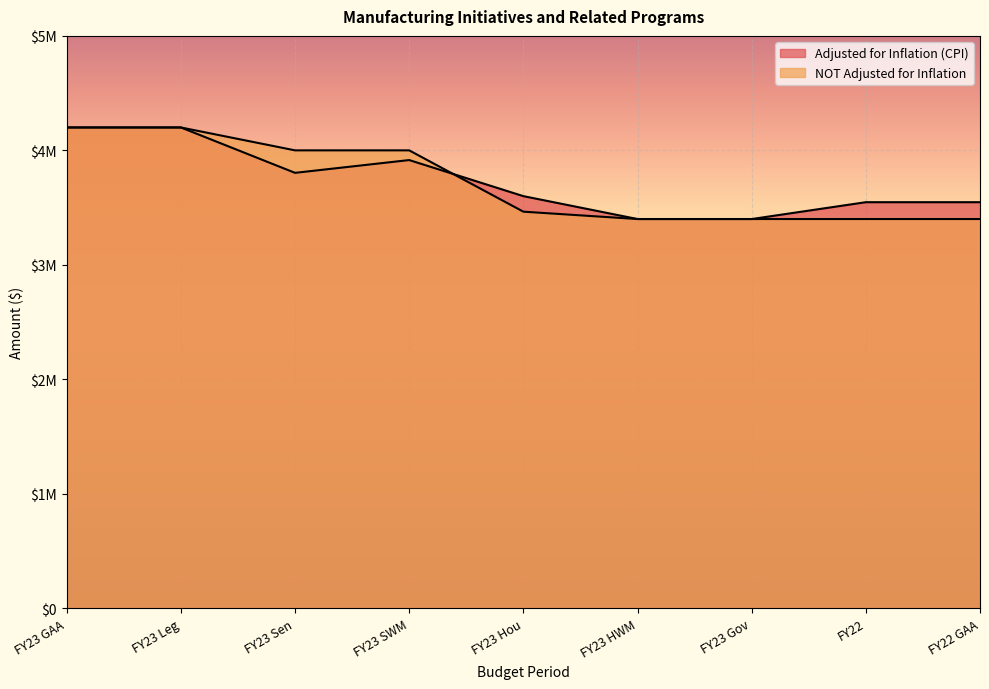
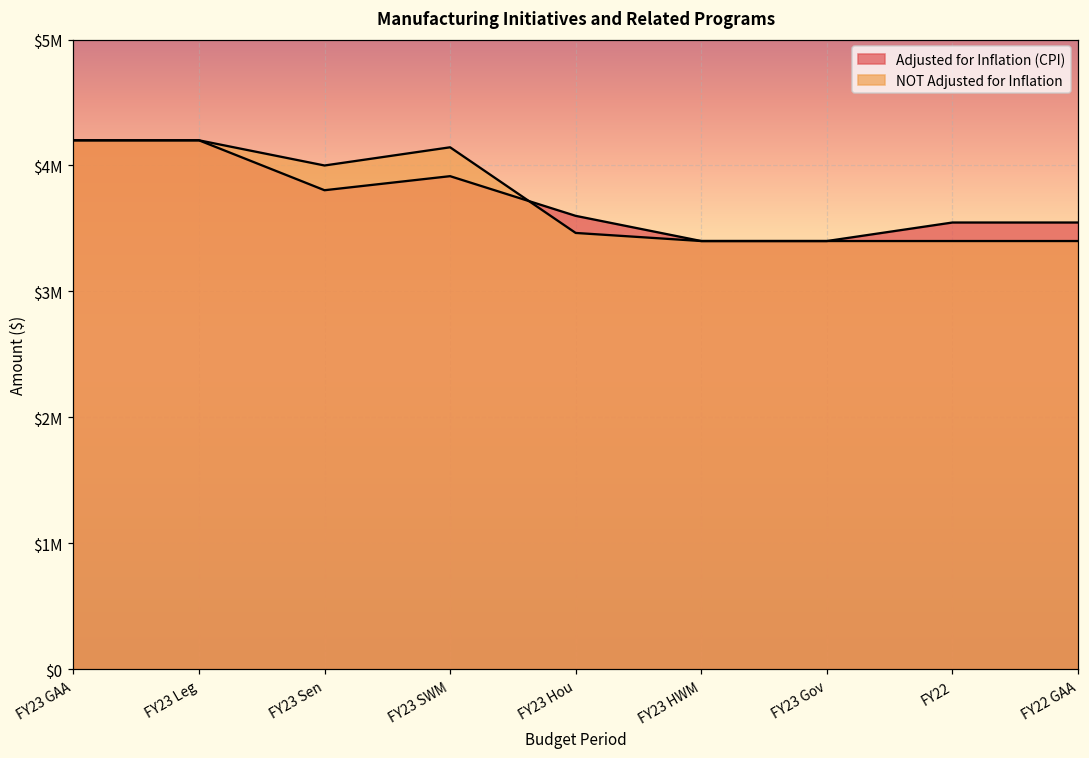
NOT Adjusted for Inflation, FY23 SWM: $4000000 -> $4140000
